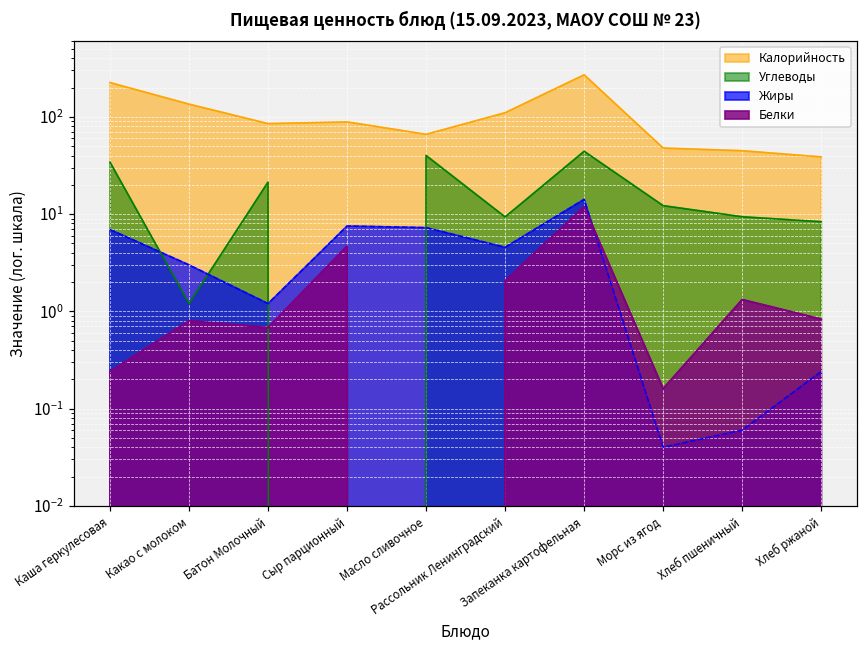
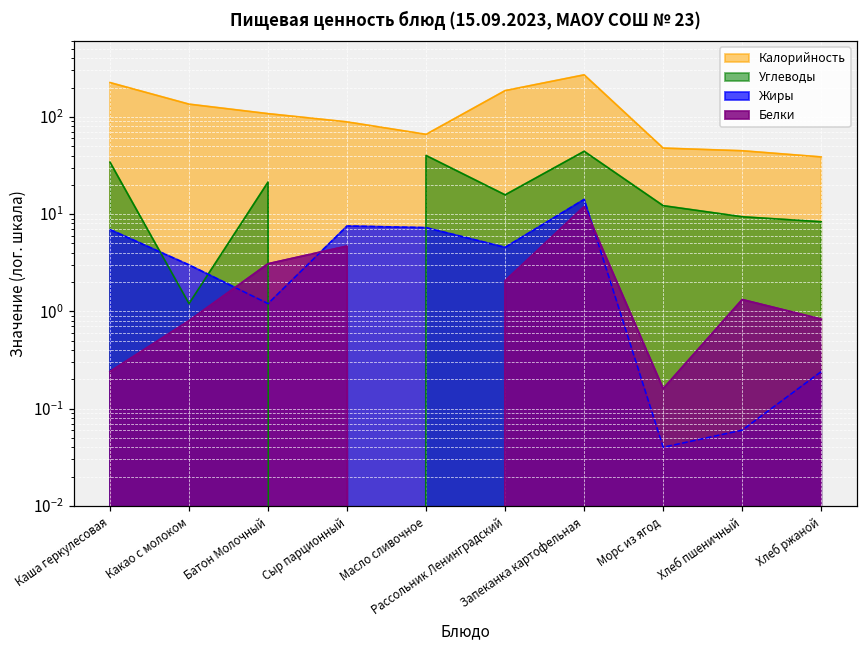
Калорийность, Батон Молочный: 90 -> 110
Белки, Батон Молочный: 0.7 -> 3.1
Калорийность, Рассольник Ленинградский: 110 -> 190
Углеводы, Рассольник Ленинградский: 9 -> 16
